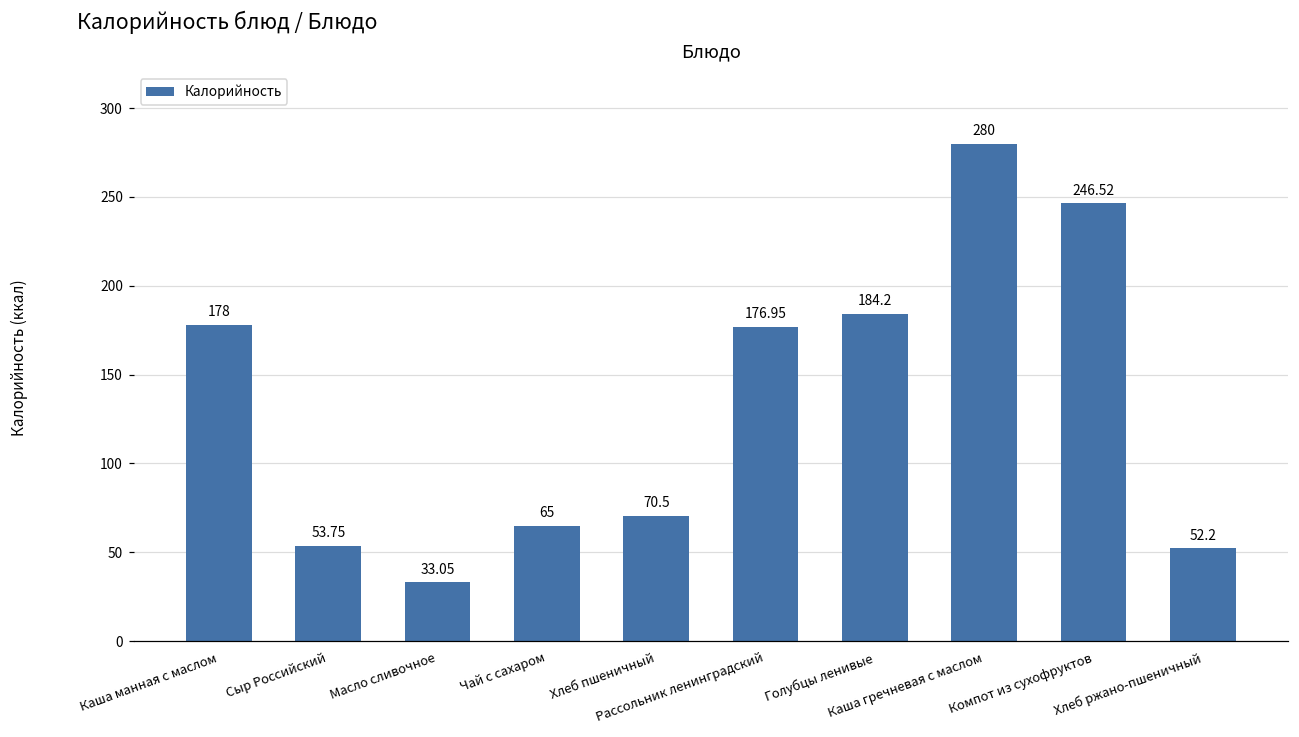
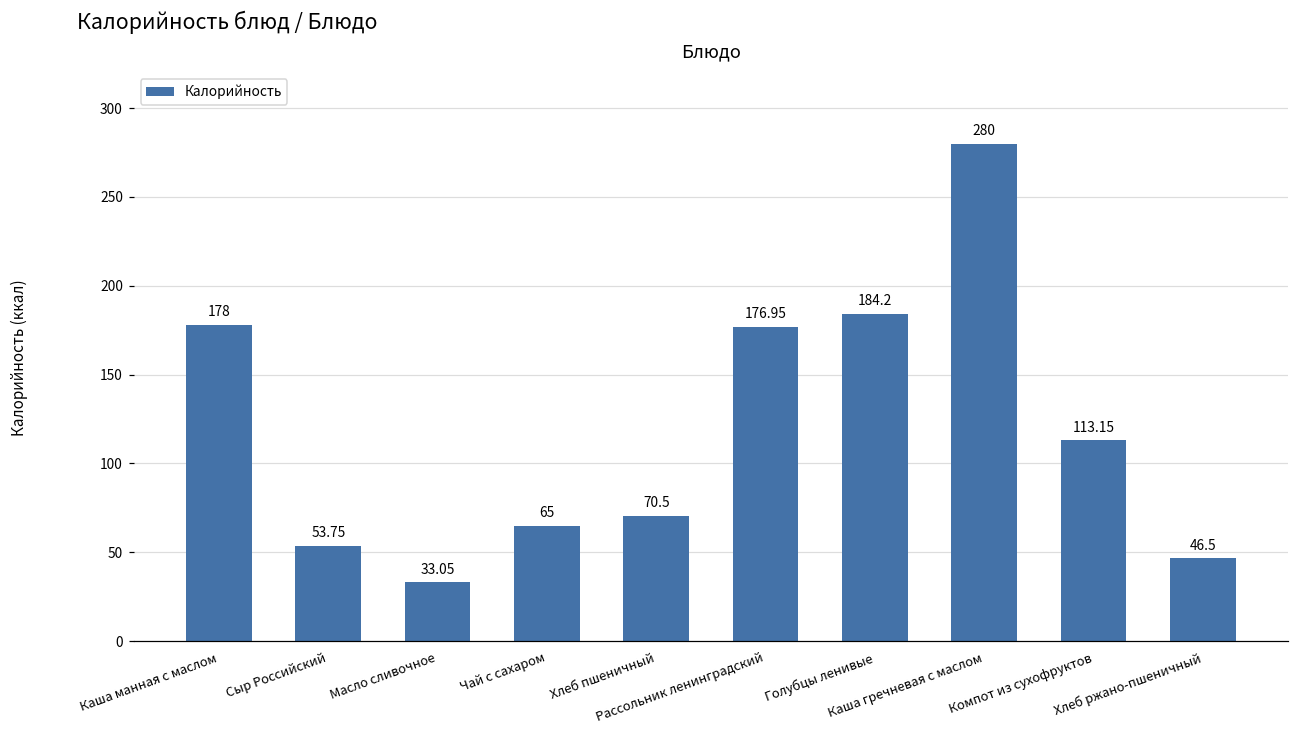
Компот из сухофруктов: 246.52 -> 113.15
Хлеб ржано-пшеничный: 52.2 -> 46.5
